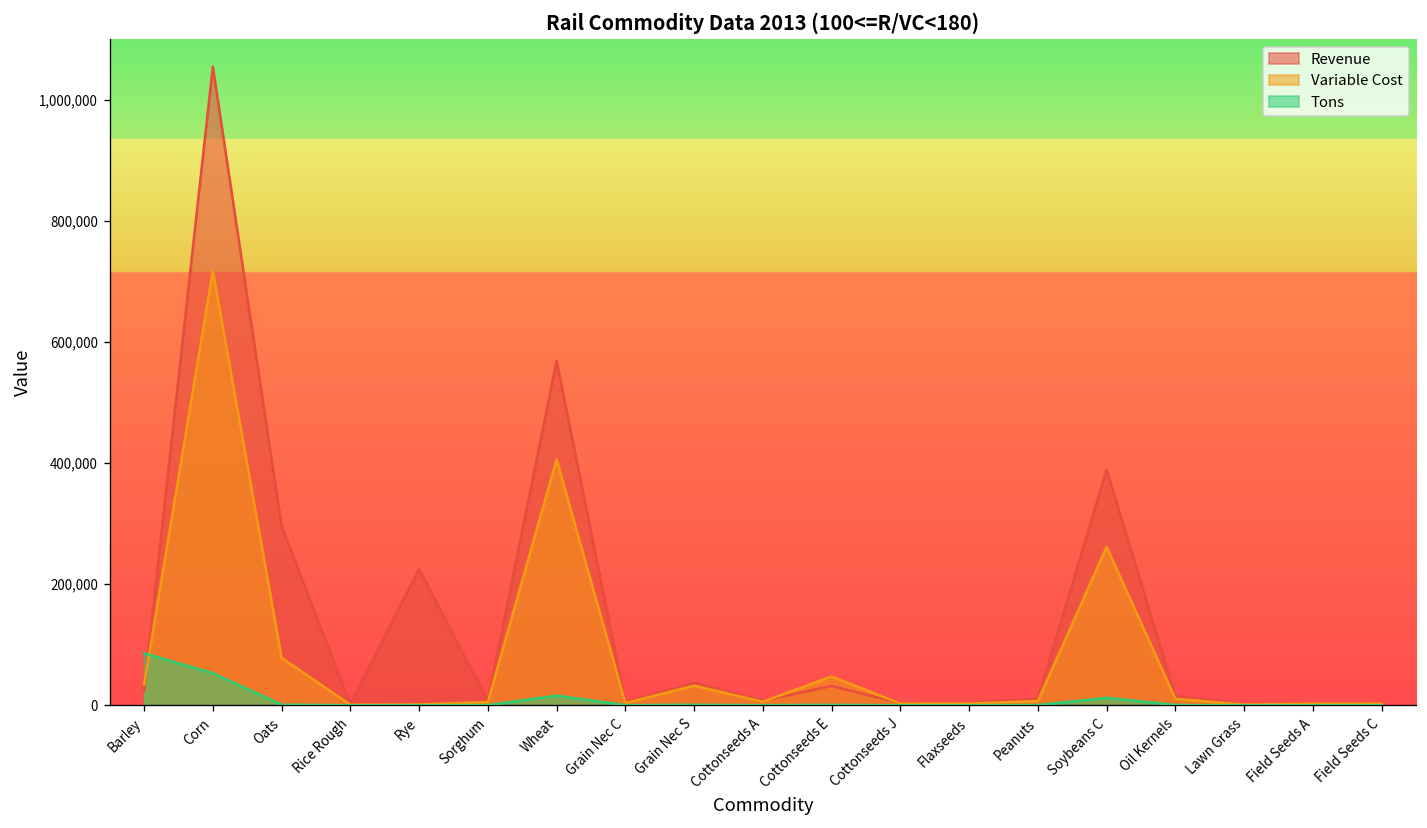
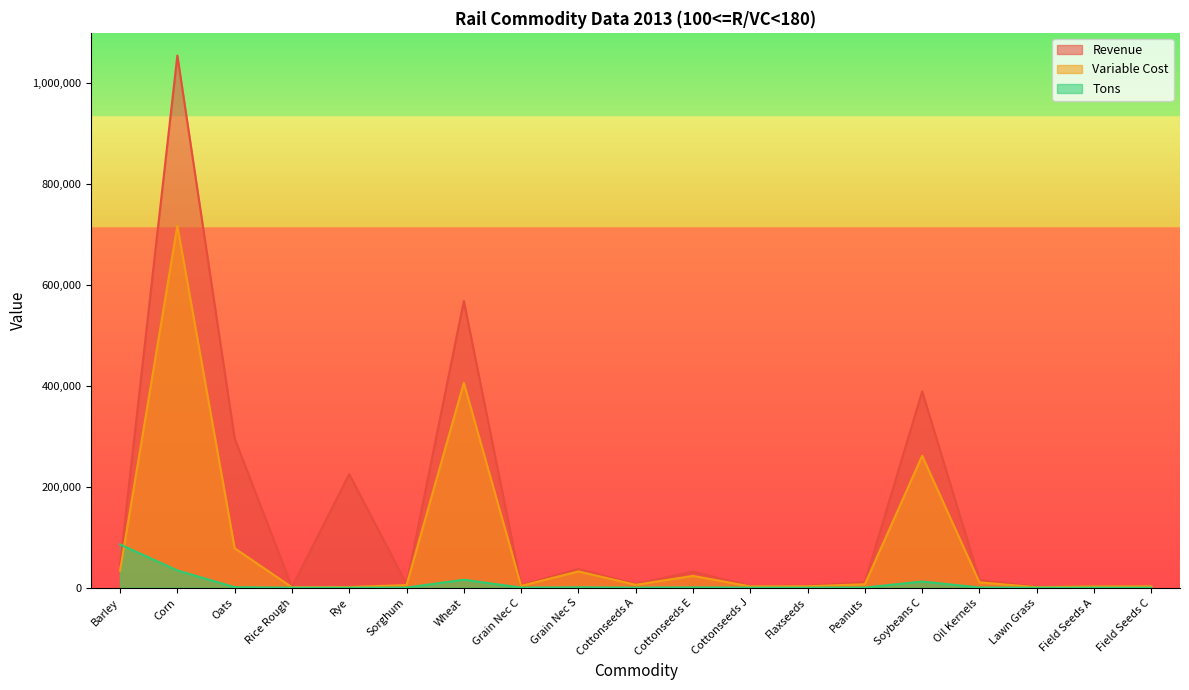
Revenue, Barley: 20,000 -> 50,000
Tons, Corn: 50,000 -> 30,000
Variable Cost, Cottonseeds E: 50,000 -> 20,000
